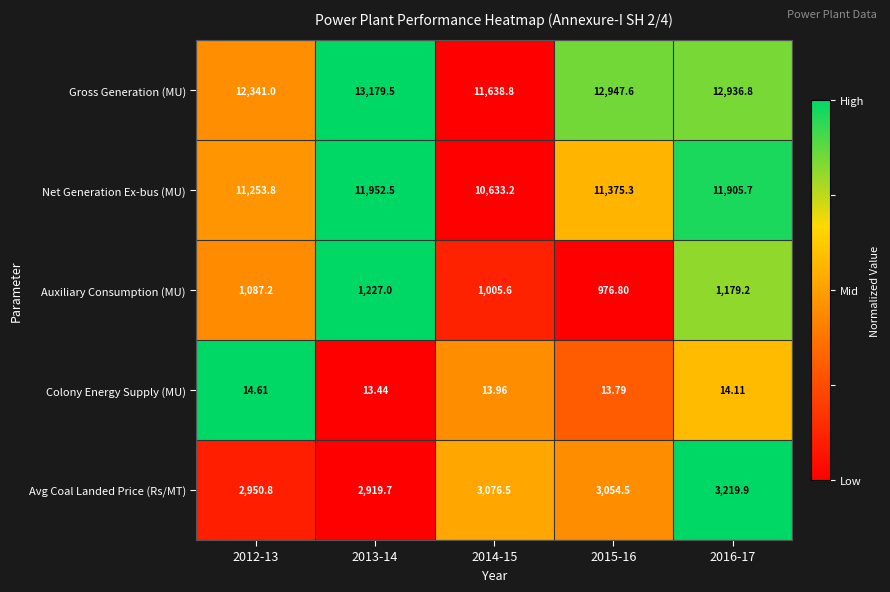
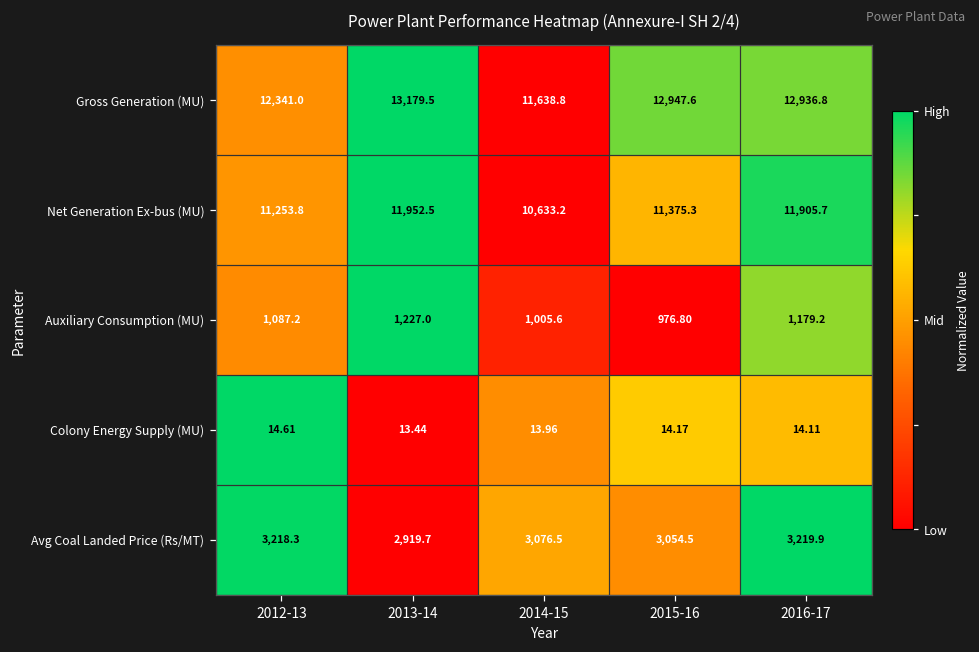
Colony Energy Supply (MU), 2015-16: 13.79 -> 14.17
Avg Coal Landed Price (Rs/MT), 2012-13: 2,950.8 -> 3,218.3
